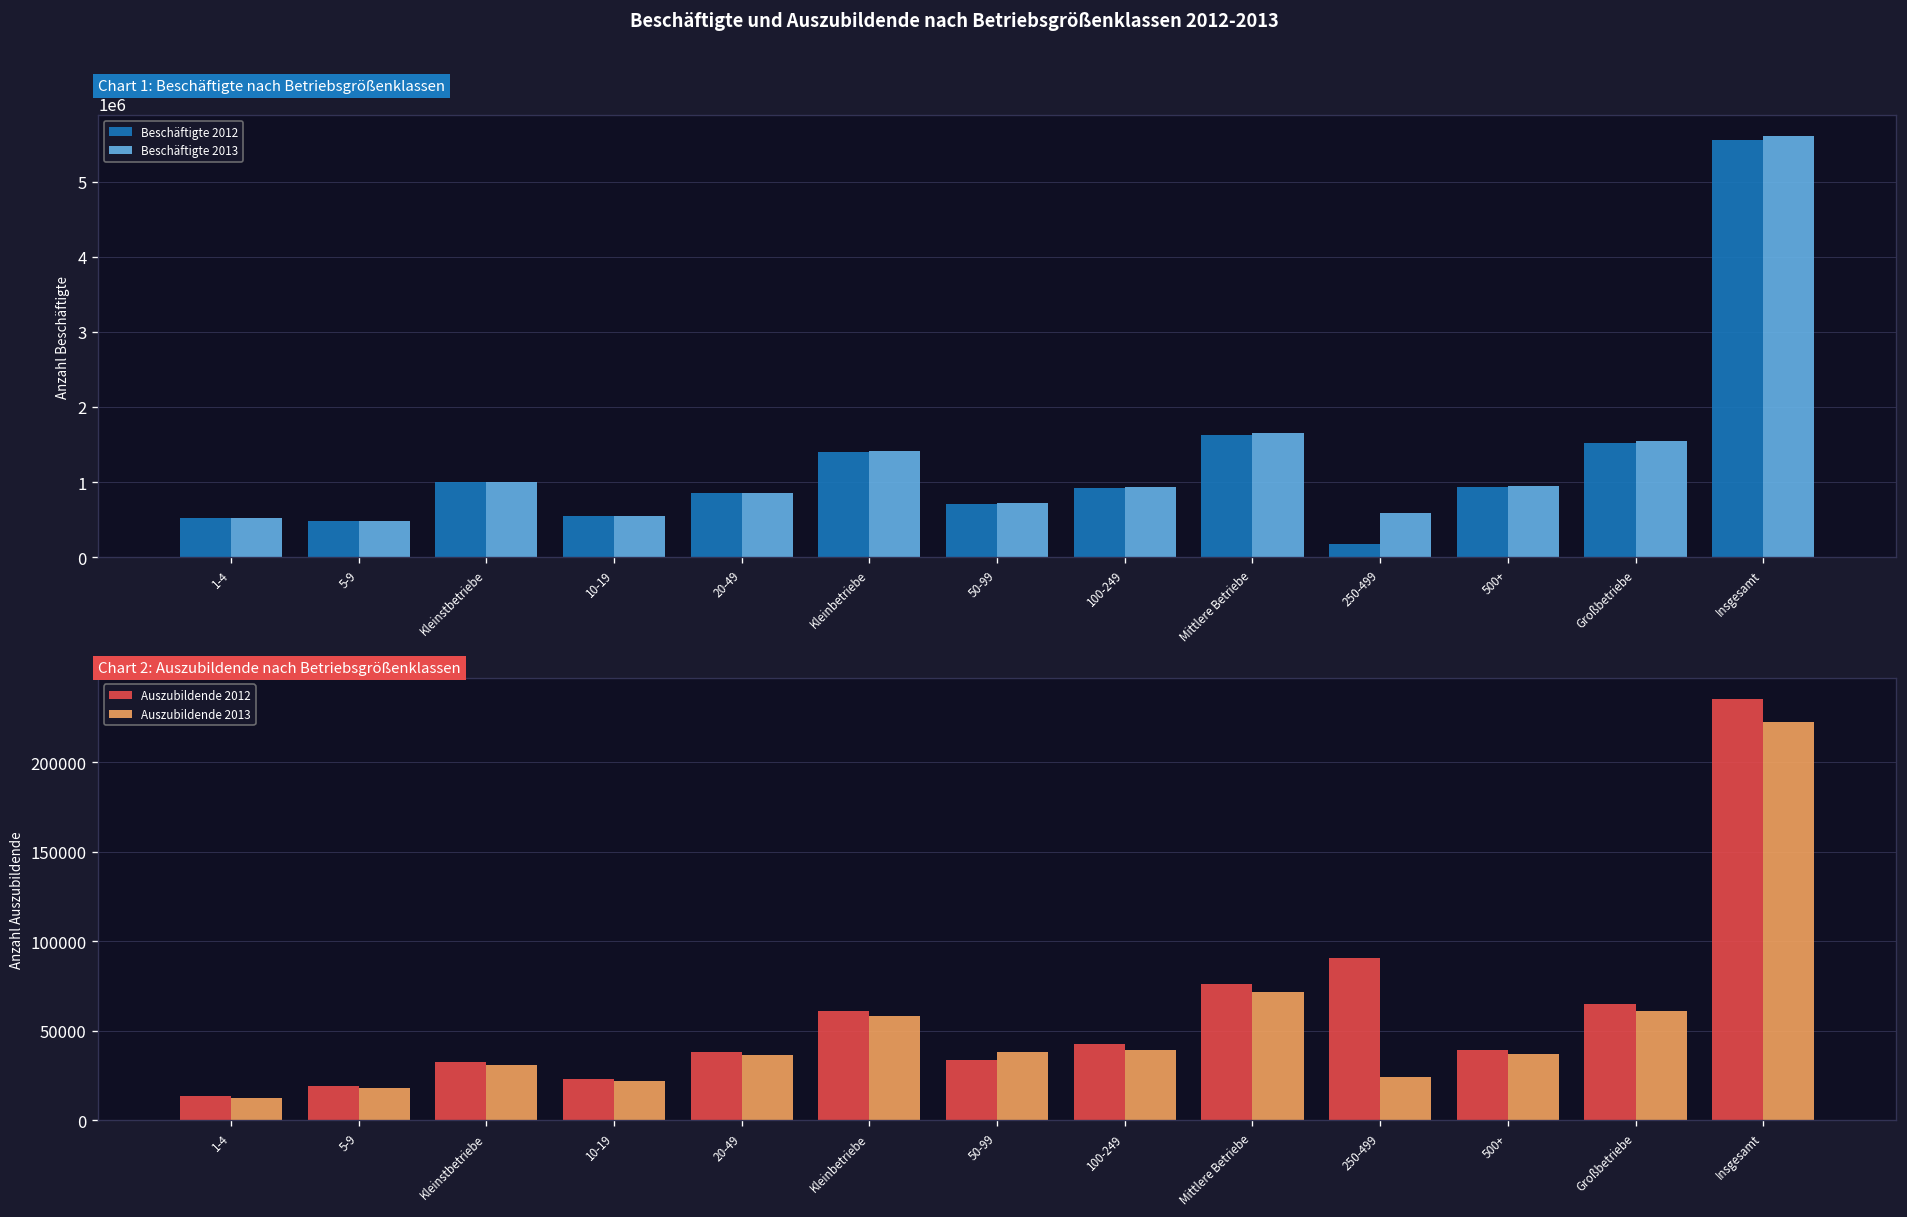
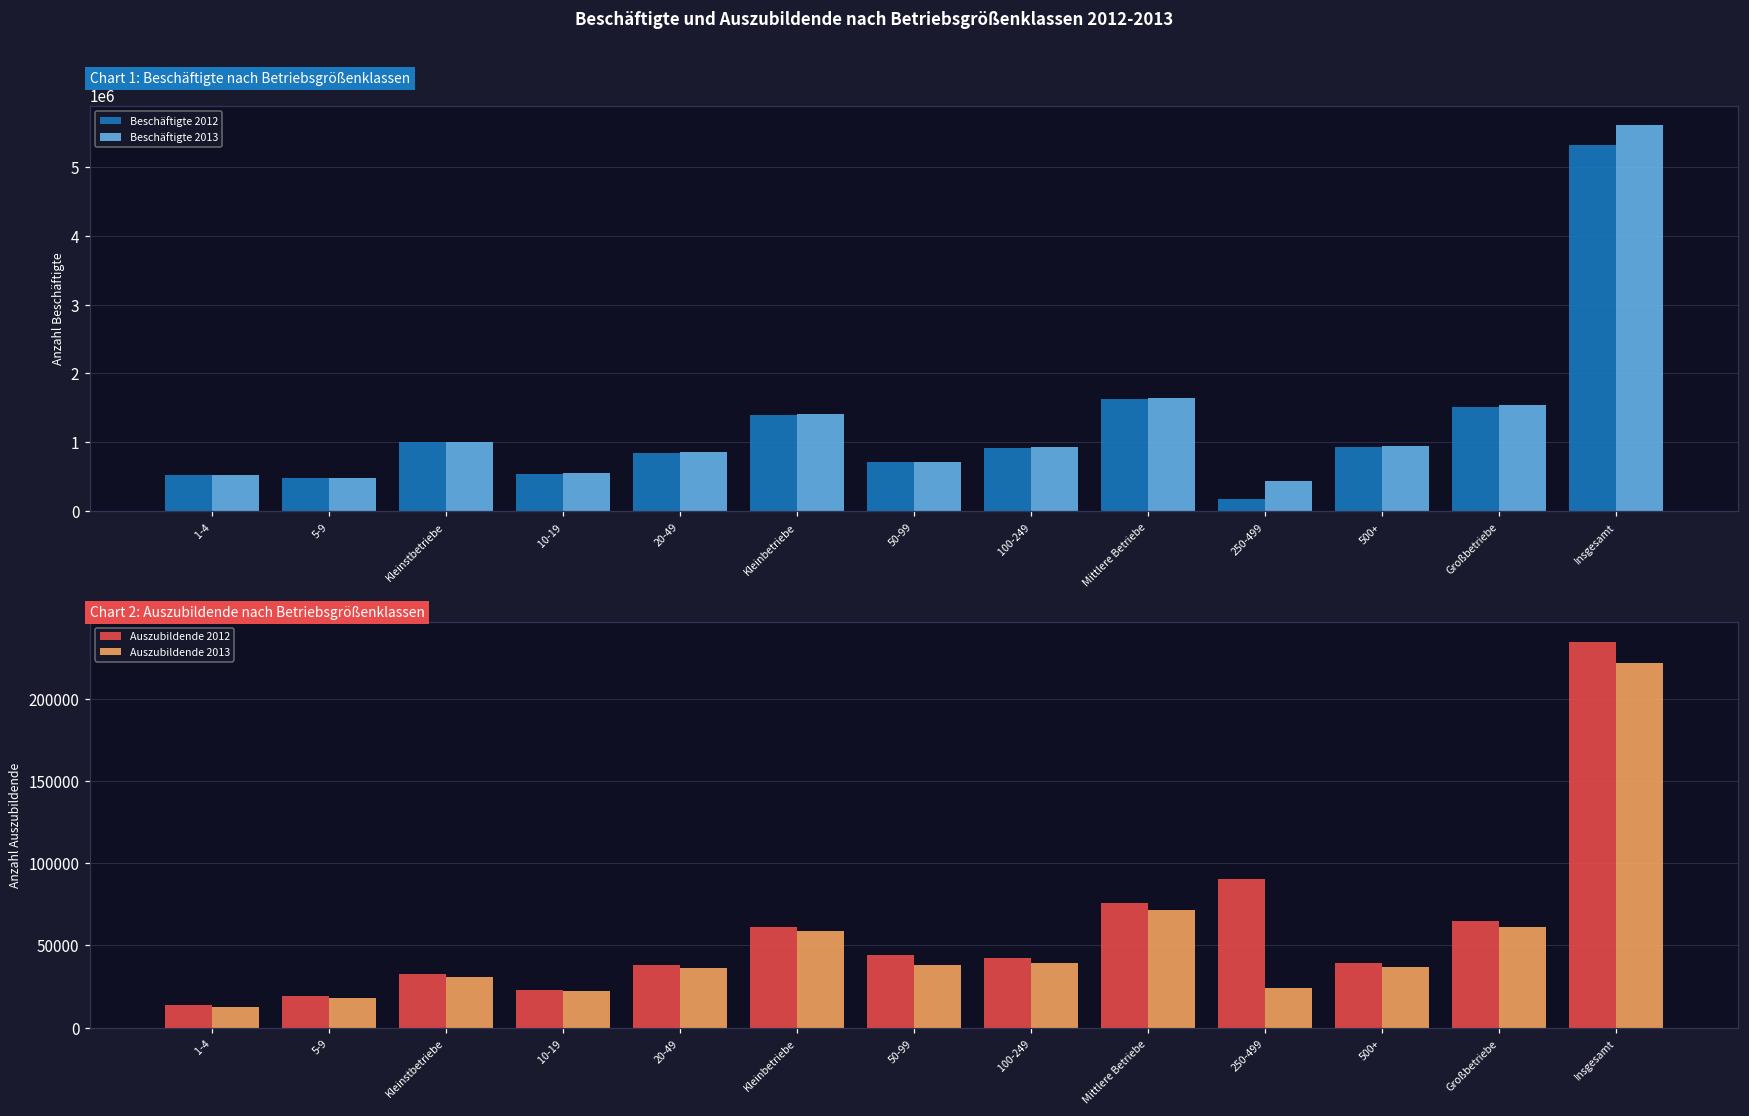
Chart 1: Beschäftigte nach Betriebsgrößenklassen, Beschäftigte 2013, 250-499: 600000 -> 400000
Chart 1: Beschäftigte nach Betriebsgrößenklassen, Beschäftigte 2012, Insgesamt: 5500000 -> 5300000
Chart 2: Auszubildende nach Betriebsgrößenklassen, Auszubildende 2012, 50-99: 34000 -> 44000
